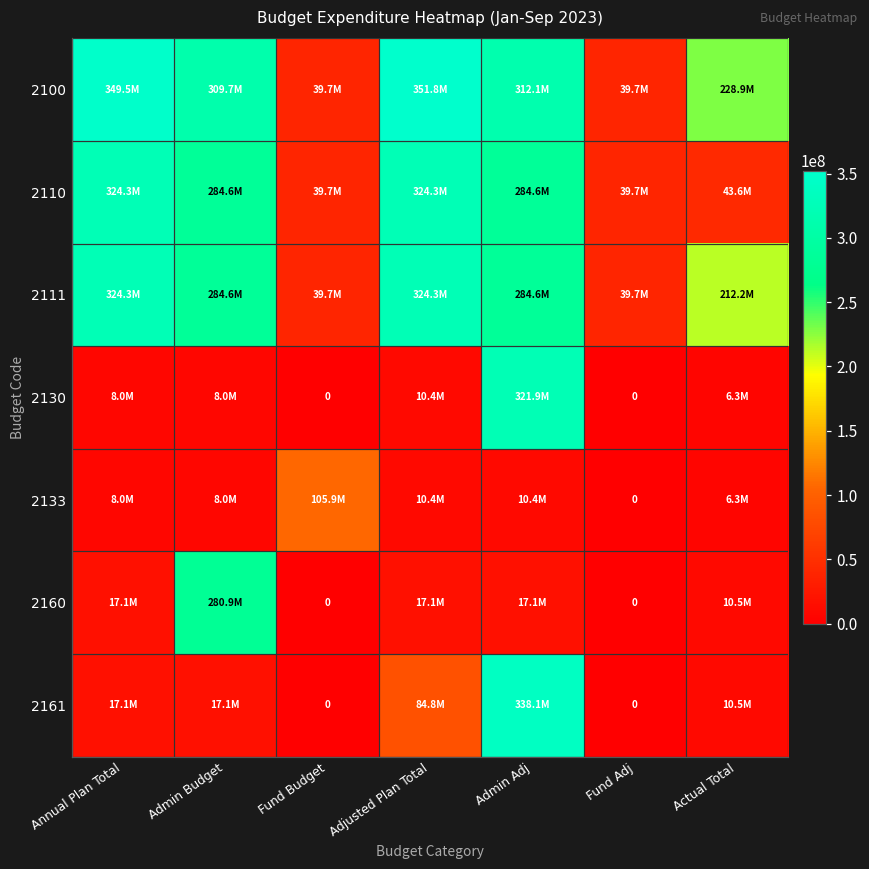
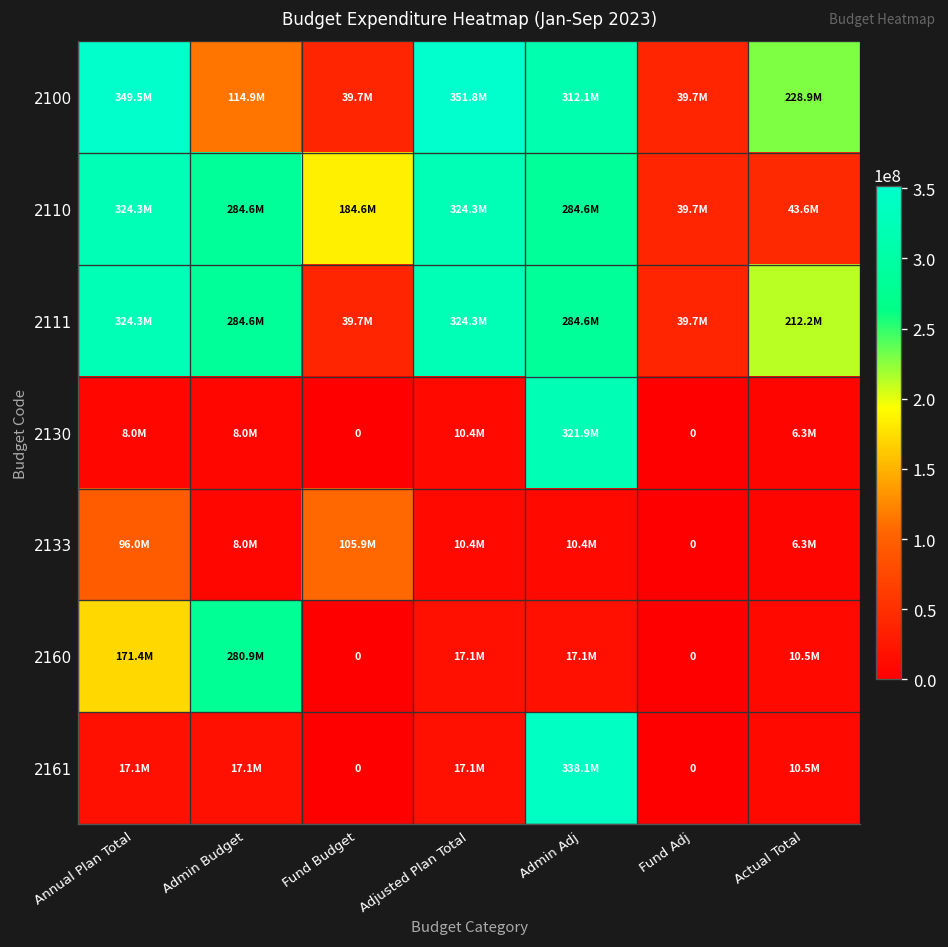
2100, Admin Budget: 309.7M -> 114.9M
2110, Fund Budget: 39.7M -> 184.6M
2133, Annual Plan Total: 8.0M -> 96.0M
2160, Annual Plan Total: 17.1M -> 171.4M
2161, Adjusted Plan Total: 84.8M -> 17.1M
